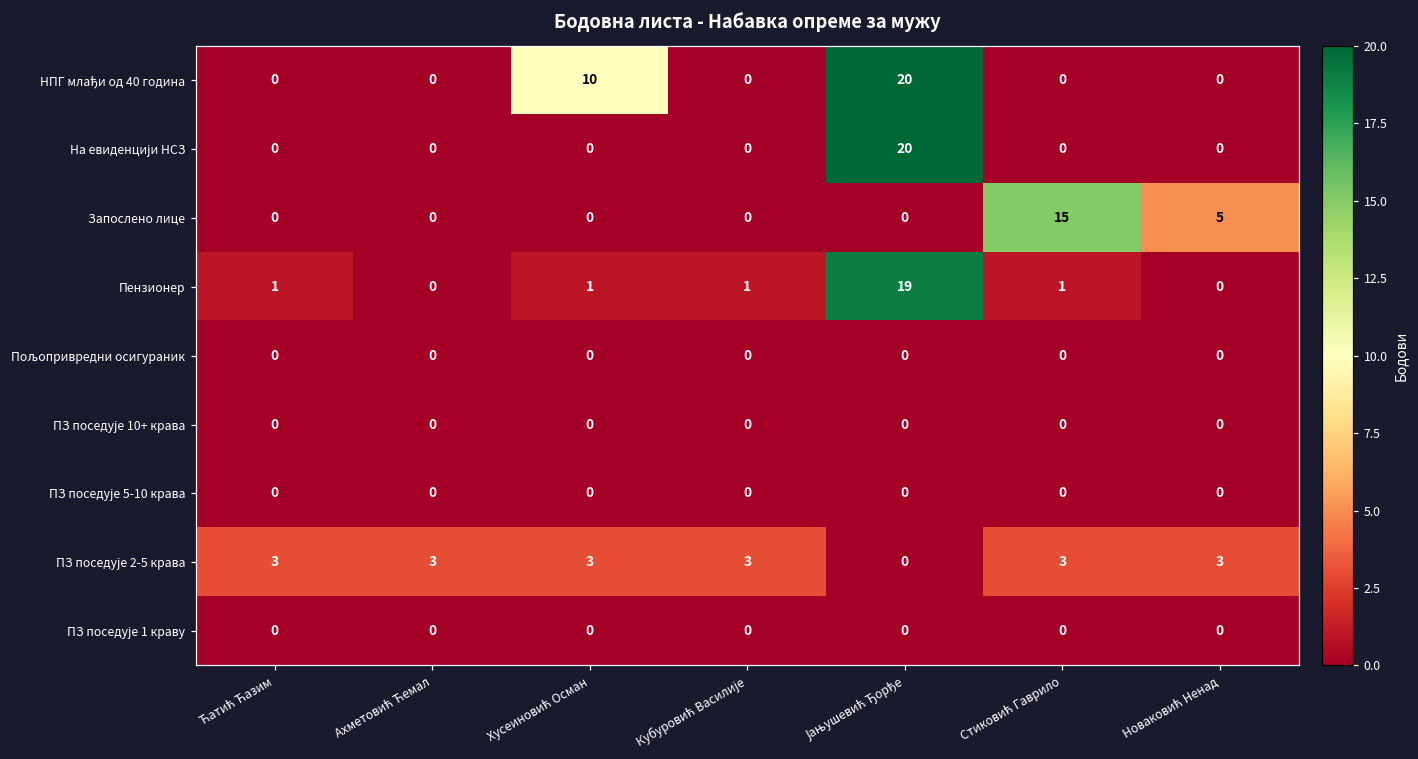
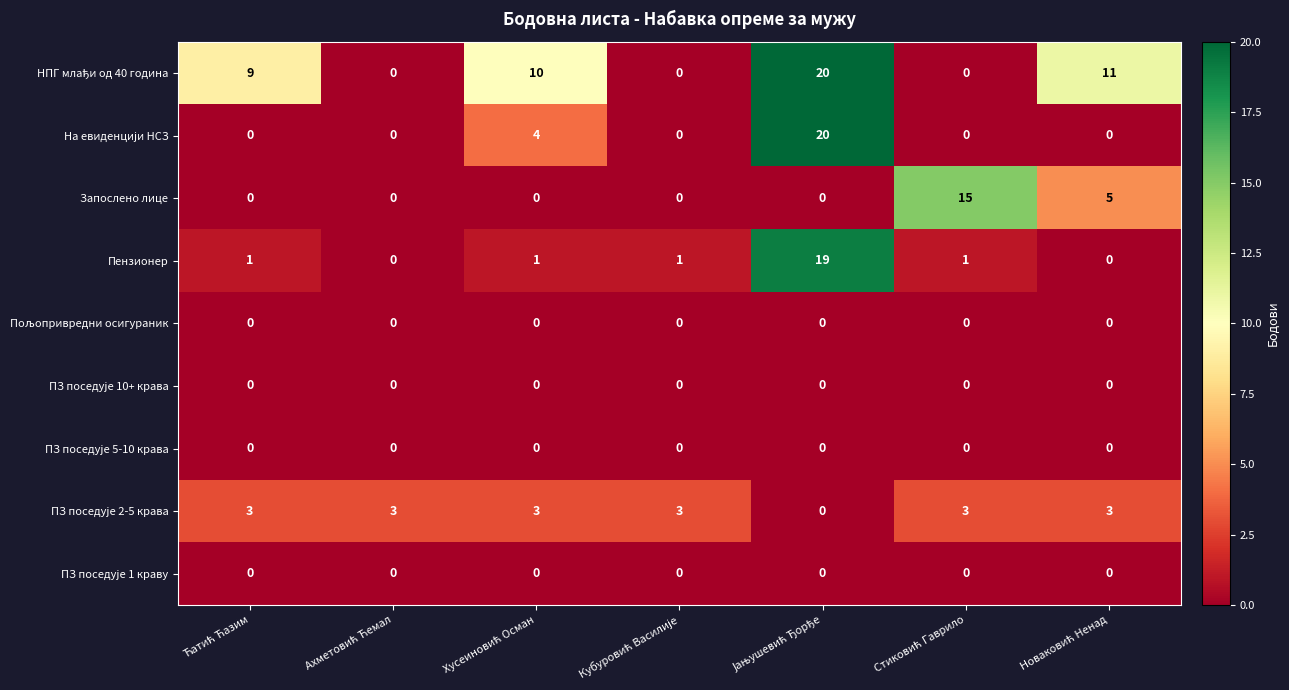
НПГ млађи од 40 година, Ћатић Ћазим: 0 -> 9
НПГ млађи од 40 година, Новаковић Ненад: 0 -> 11
На евиденцији НСЗ, Хусеиновић Осман: 0 -> 4
